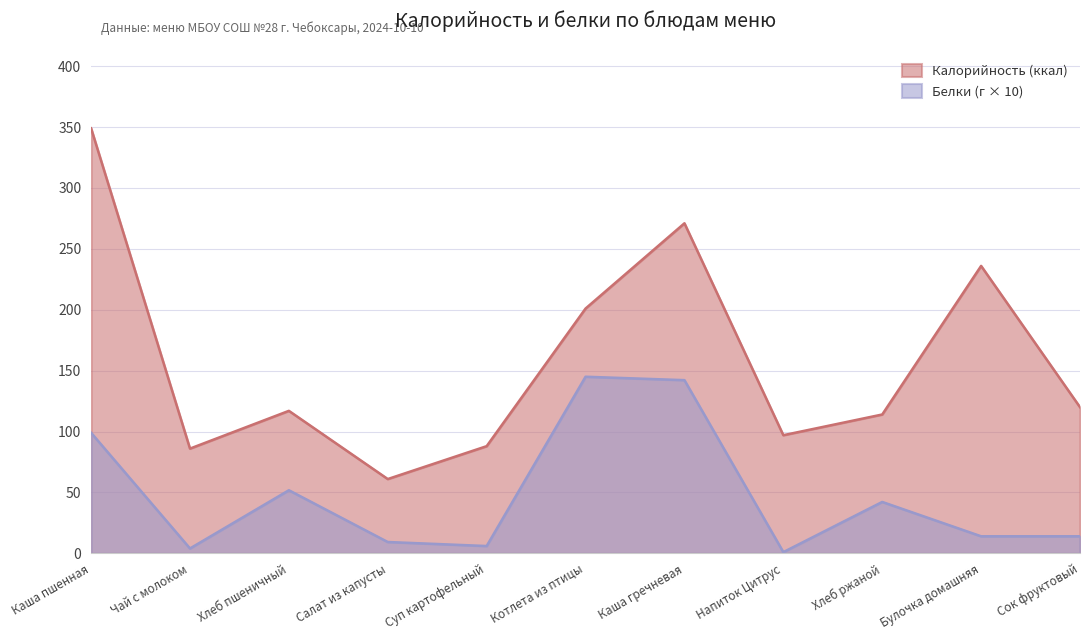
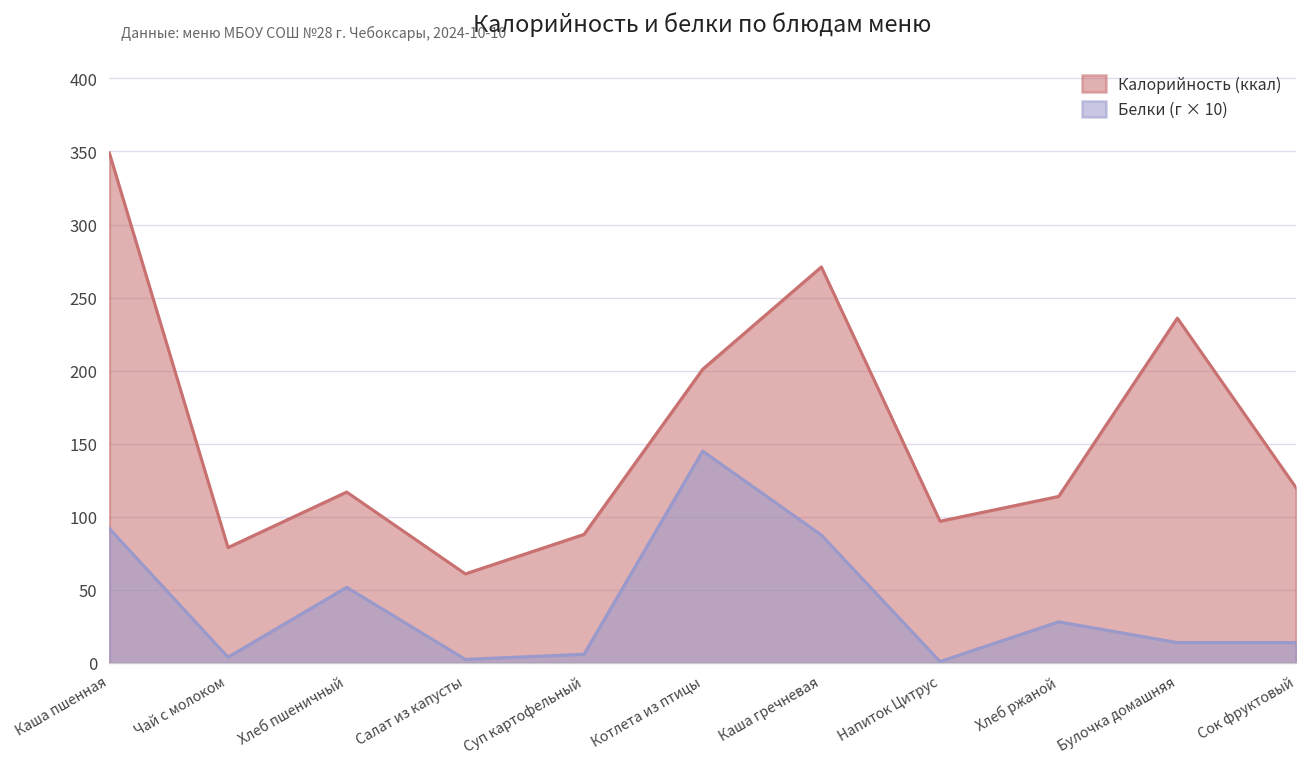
Белки (г × 10), Каша пшенная: 99 -> 92
Калорийность (ккал), Чай с молоком: 86 -> 79
Белки (г × 10), Салат из капусты: 9 -> 3
Белки (г × 10), Каша гречневая: 142 -> 88
Белки (г × 10), Хлеб ржаной: 42 -> 28
